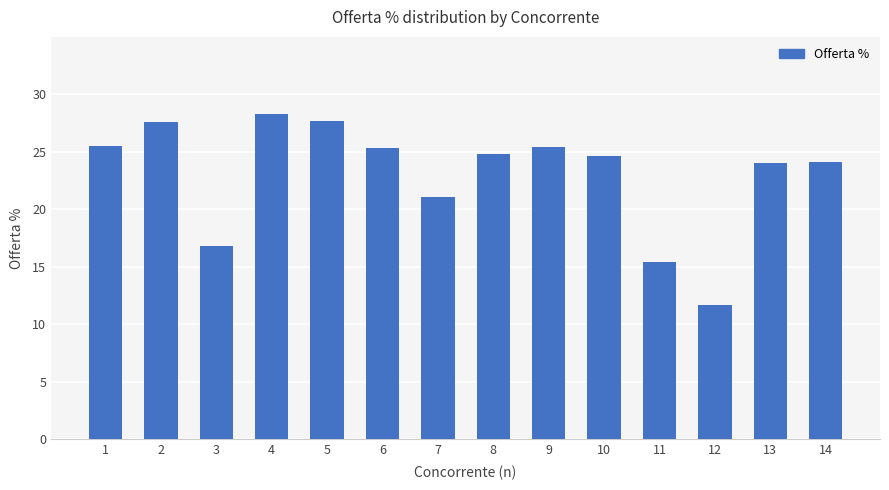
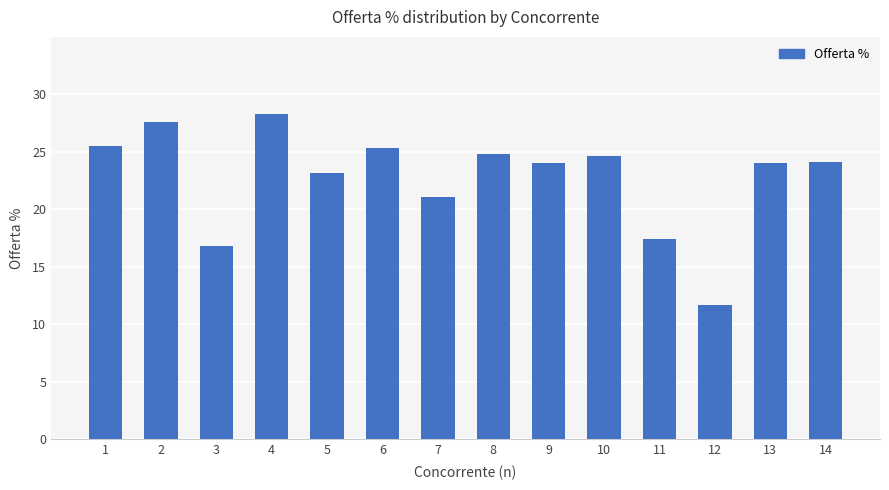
5: 27.7 -> 23.1
9: 25.4 -> 24.0
11: 15.4 -> 17.4
